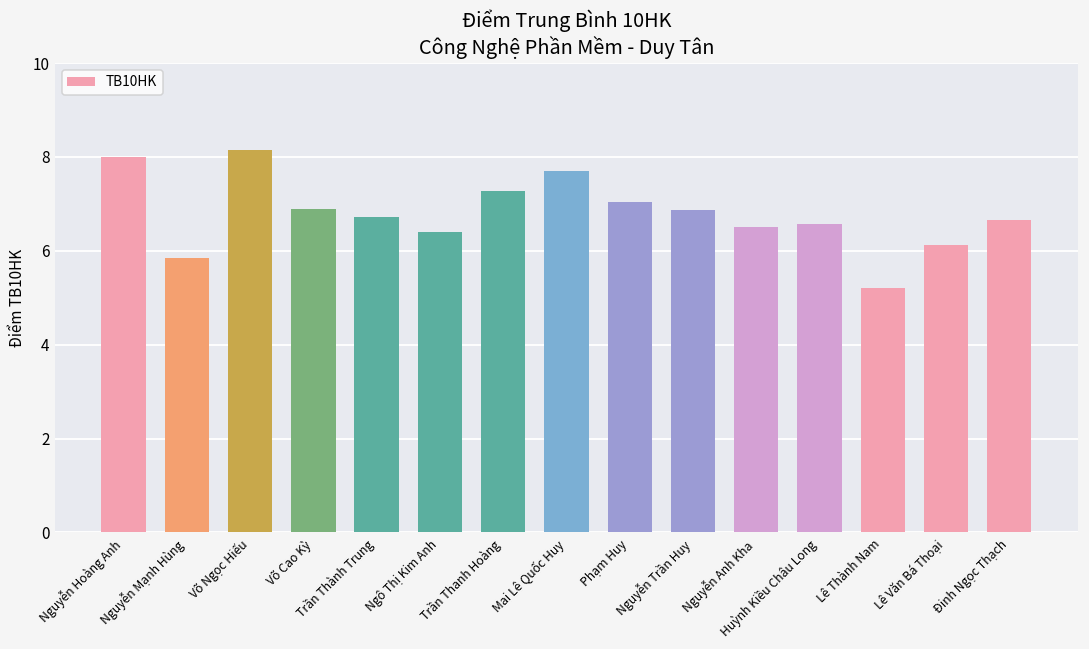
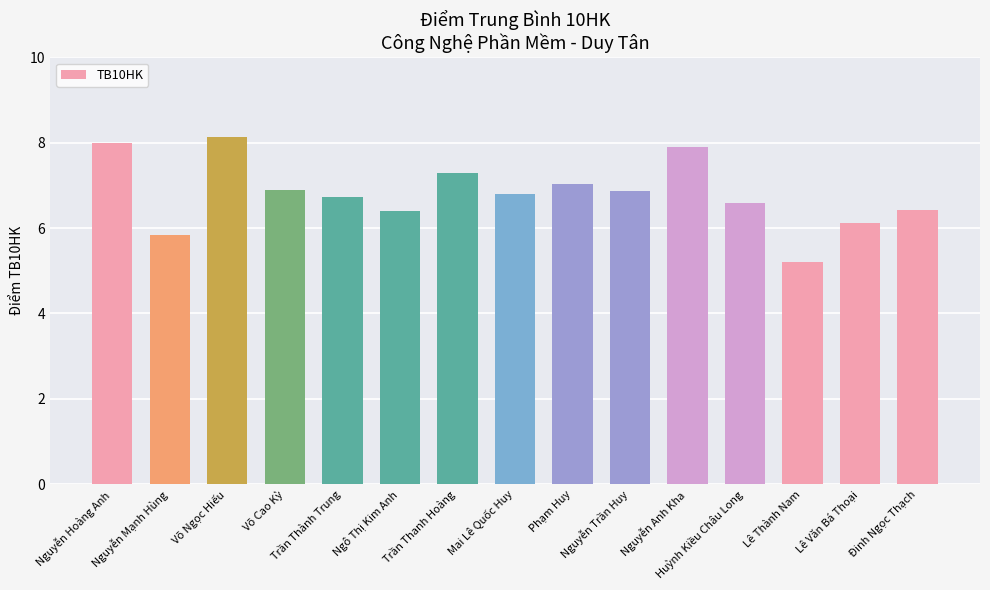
Mai Lê Quốc Huy: 7.7 -> 6.8
Nguyễn Anh Kha: 6.5 -> 7.9
Đinh Ngọc Thạch: 6.7 -> 6.4
